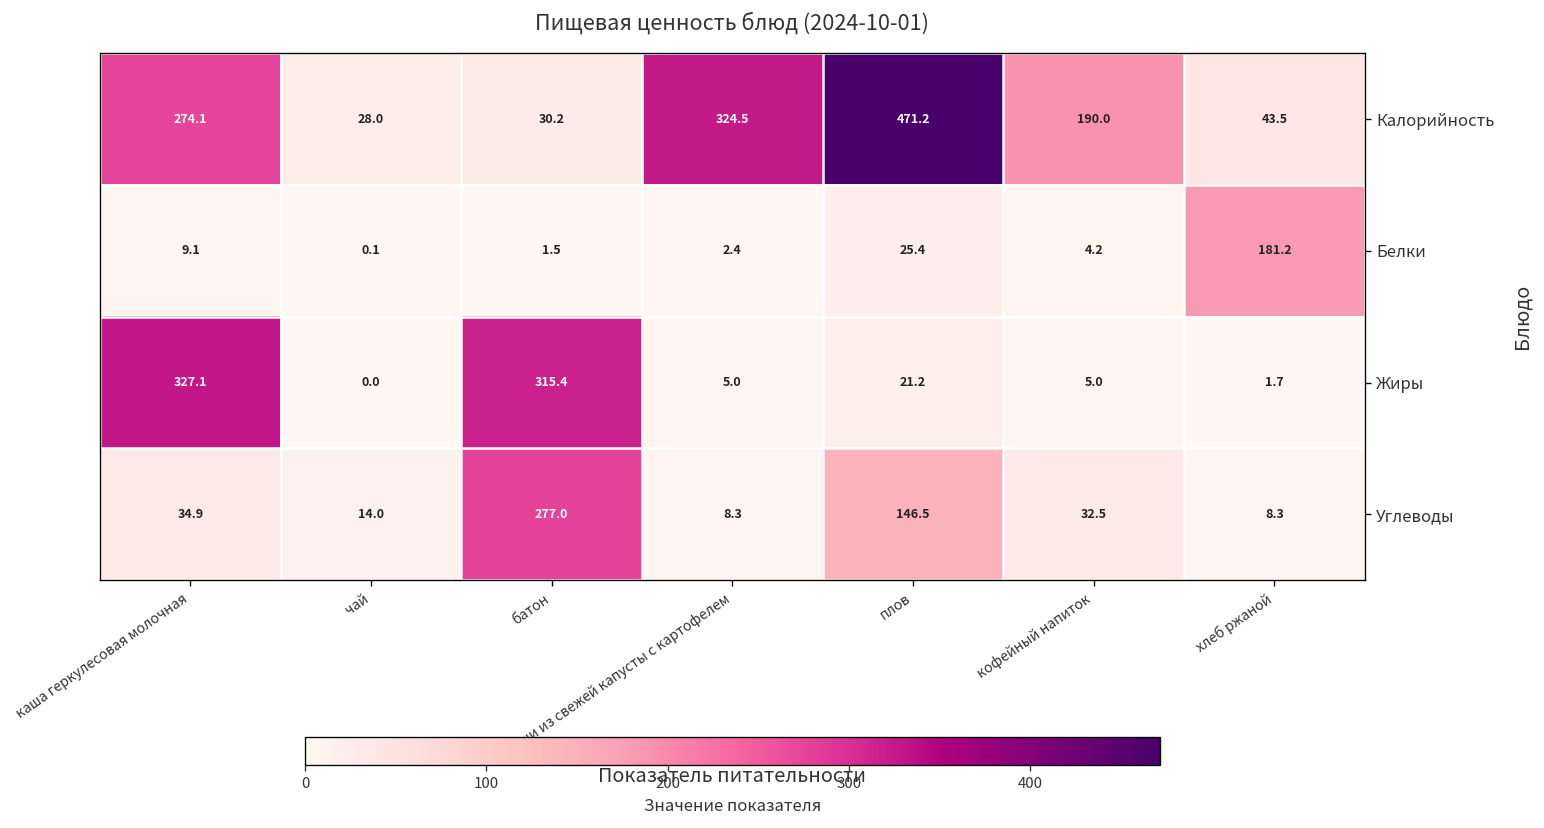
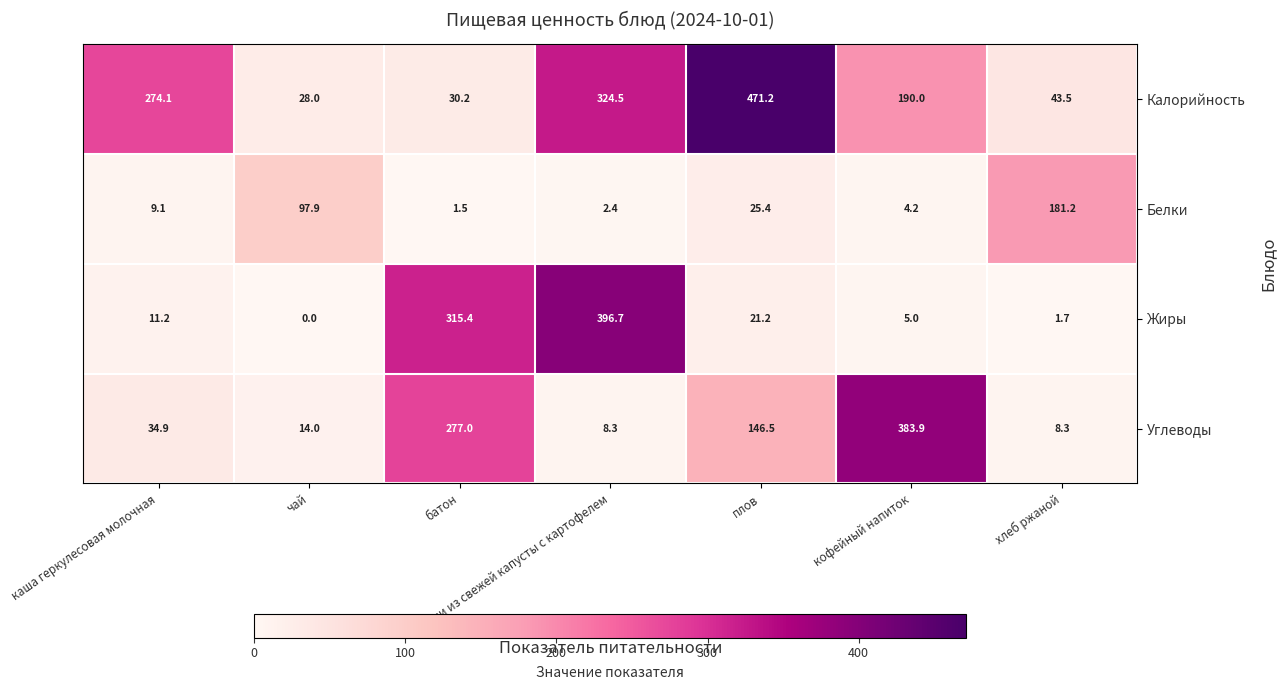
Белки, чай: 0.1 -> 97.9
Жиры, каша геркулесовая молочная: 327.1 -> 11.2
Жиры, щи из свежей капусты с картофелем: 5.0 -> 396.7
Углеводы, кофейный напиток: 32.5 -> 383.9
